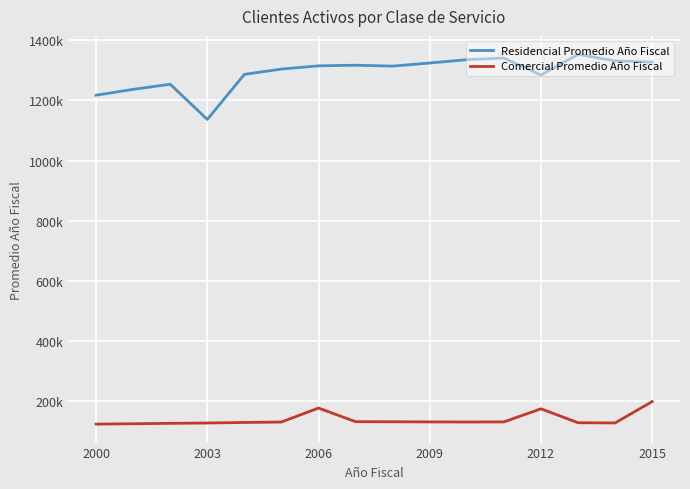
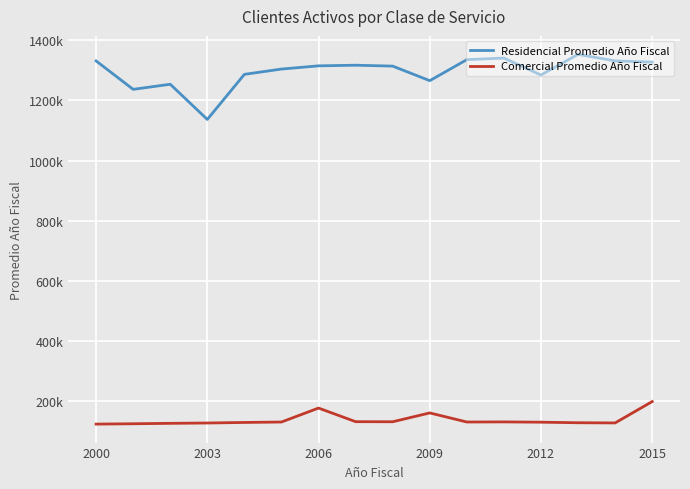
Residencial Promedio Año Fiscal, 2000: 1220000 -> 1330000
Residencial Promedio Año Fiscal, 2009: 1320000 -> 1270000
Comercial Promedio Año Fiscal, 2009: 130000 -> 160000
Comercial Promedio Año Fiscal, 2012: 170000 -> 130000
